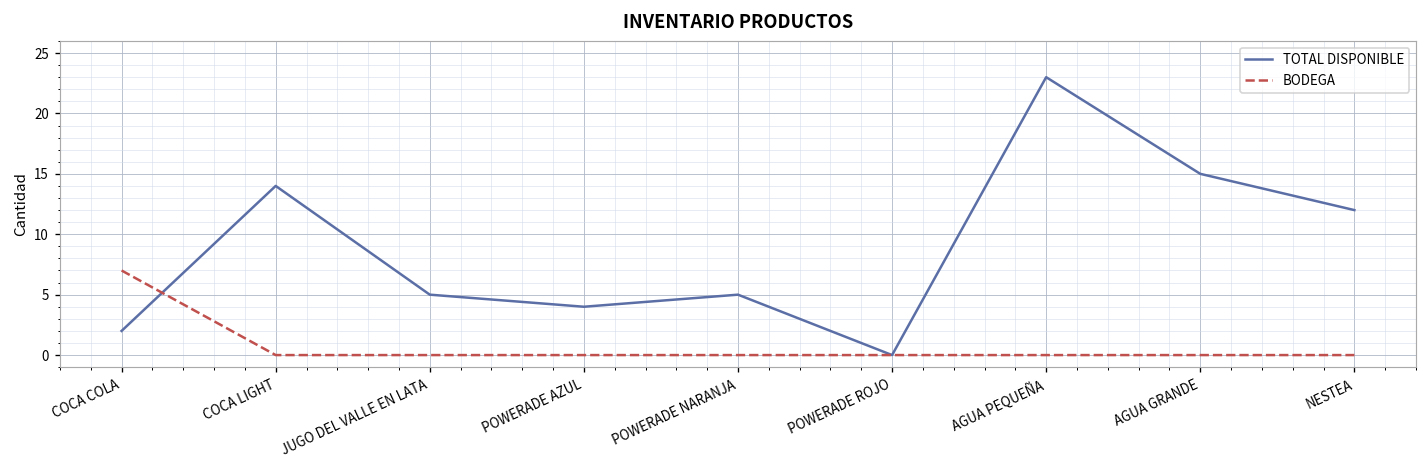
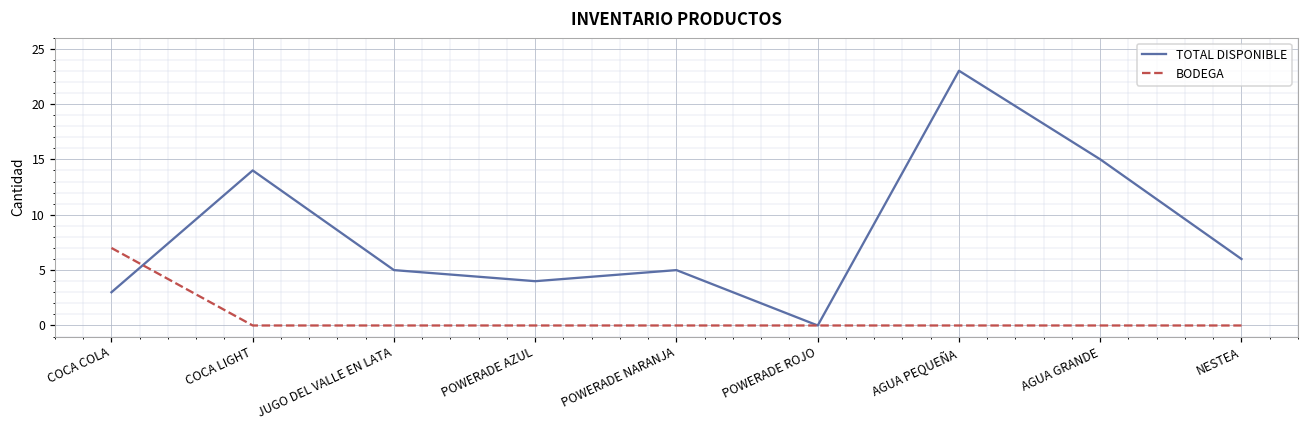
TOTAL DISPONIBLE, COCA COLA: 2 -> 3
TOTAL DISPONIBLE, NESTEA: 12 -> 6
